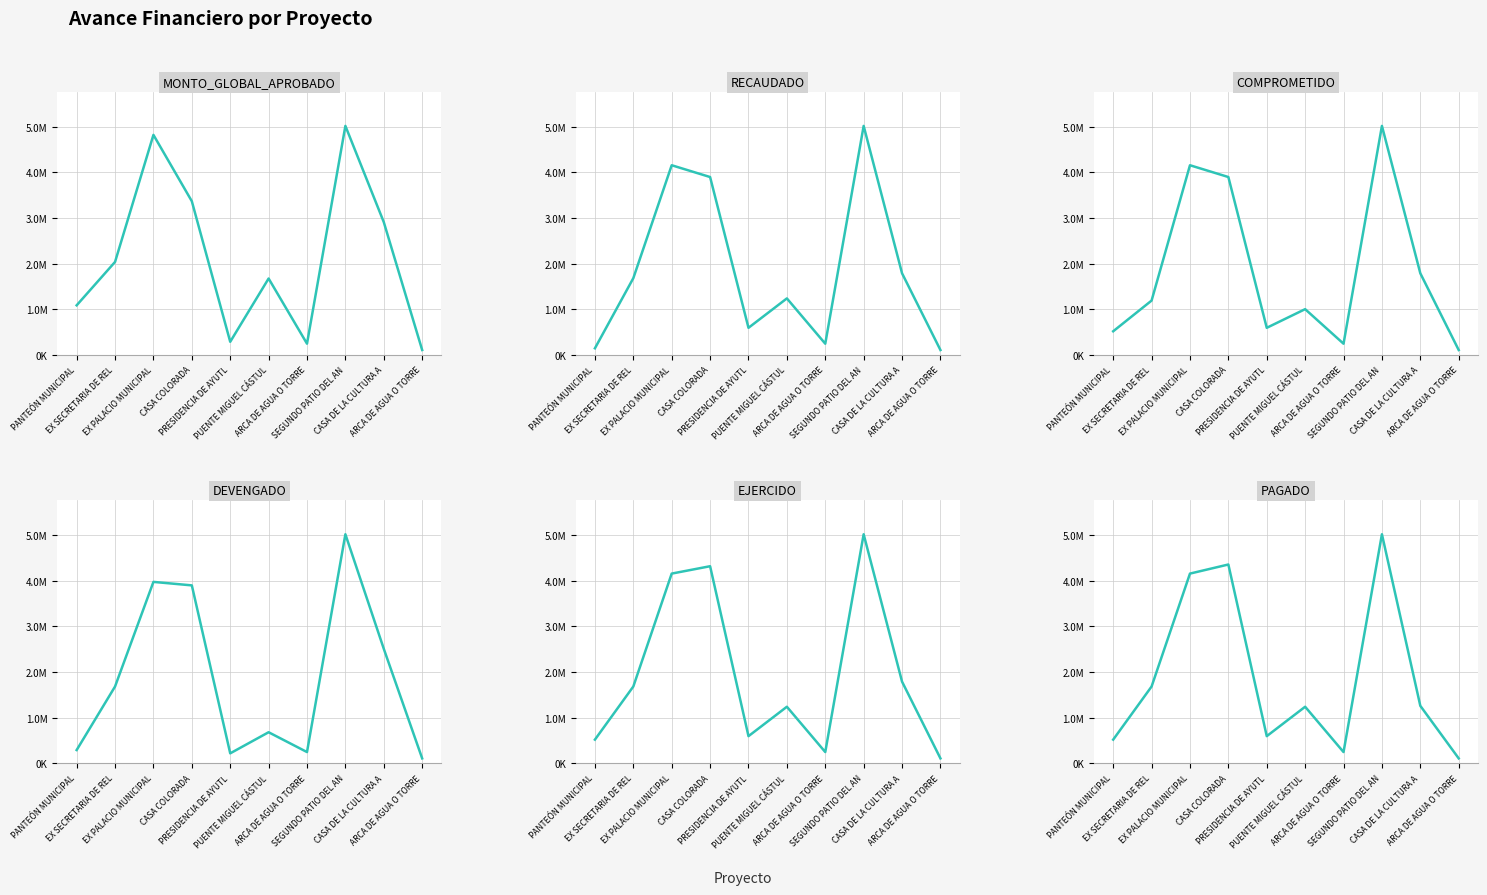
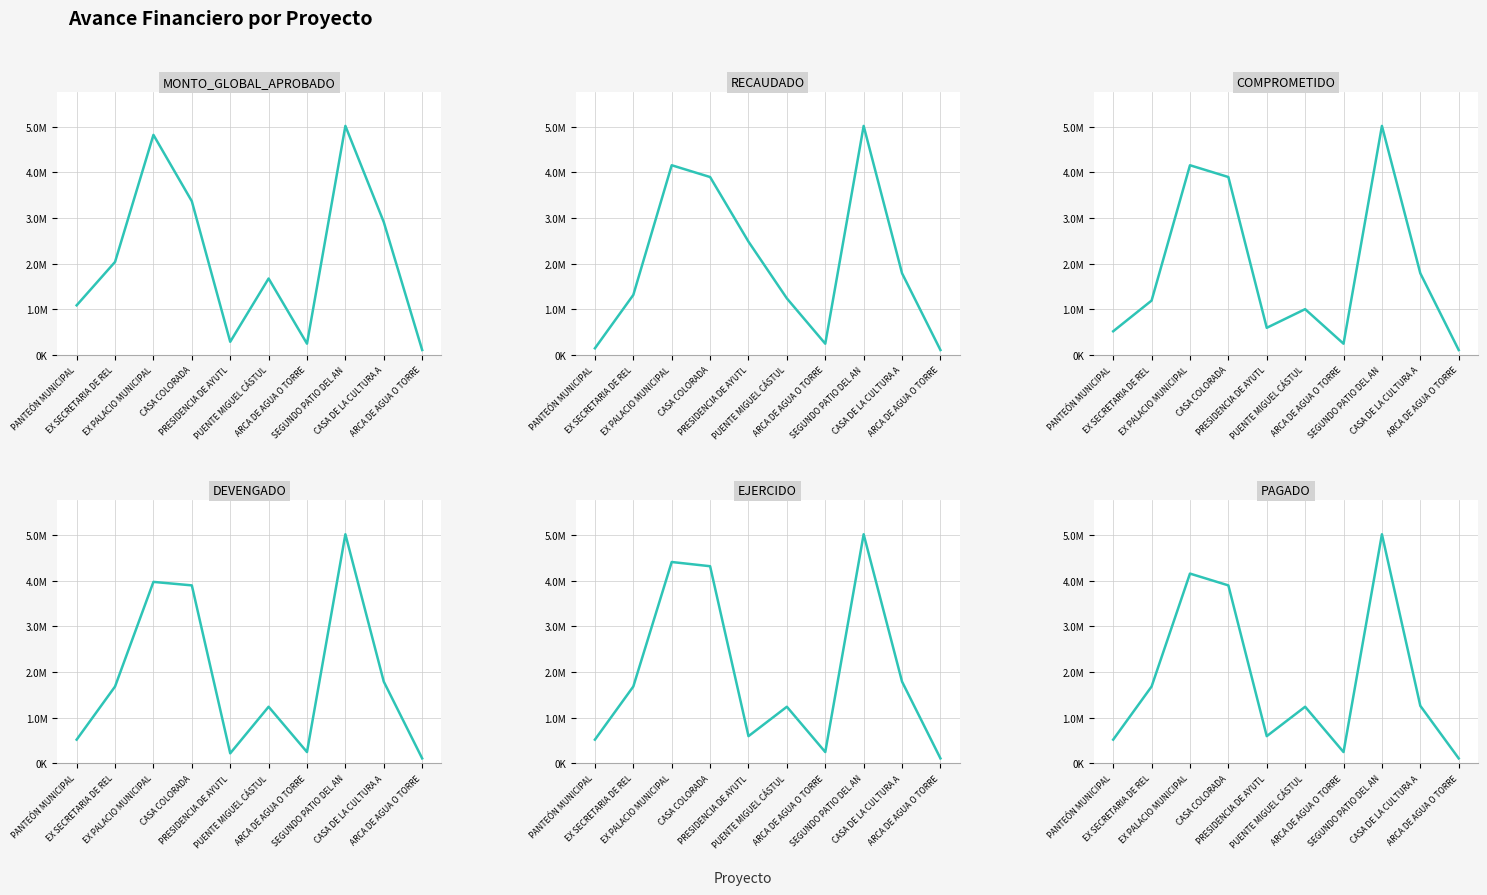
RECAUDADO, EX SECRETARIA DE REL: 1700000 -> 1300000
RECAUDADO, PRESIDENCIA DE AYUTL: 600000 -> 2500000
DEVENGADO, PANTEÓN MUNICIPAL: 300000 -> 500000
DEVENGADO, PUENTE MIGUEL CÁSTUL: 700000 -> 1200000
DEVENGADO, CASA DE LA CULTURA A: 2500000 -> 1800000
EJERCIDO, EX PALACIO MUNICIPAL: 4200000 -> 4400000
PAGADO, CASA COLORADA: 4400000 -> 3900000
